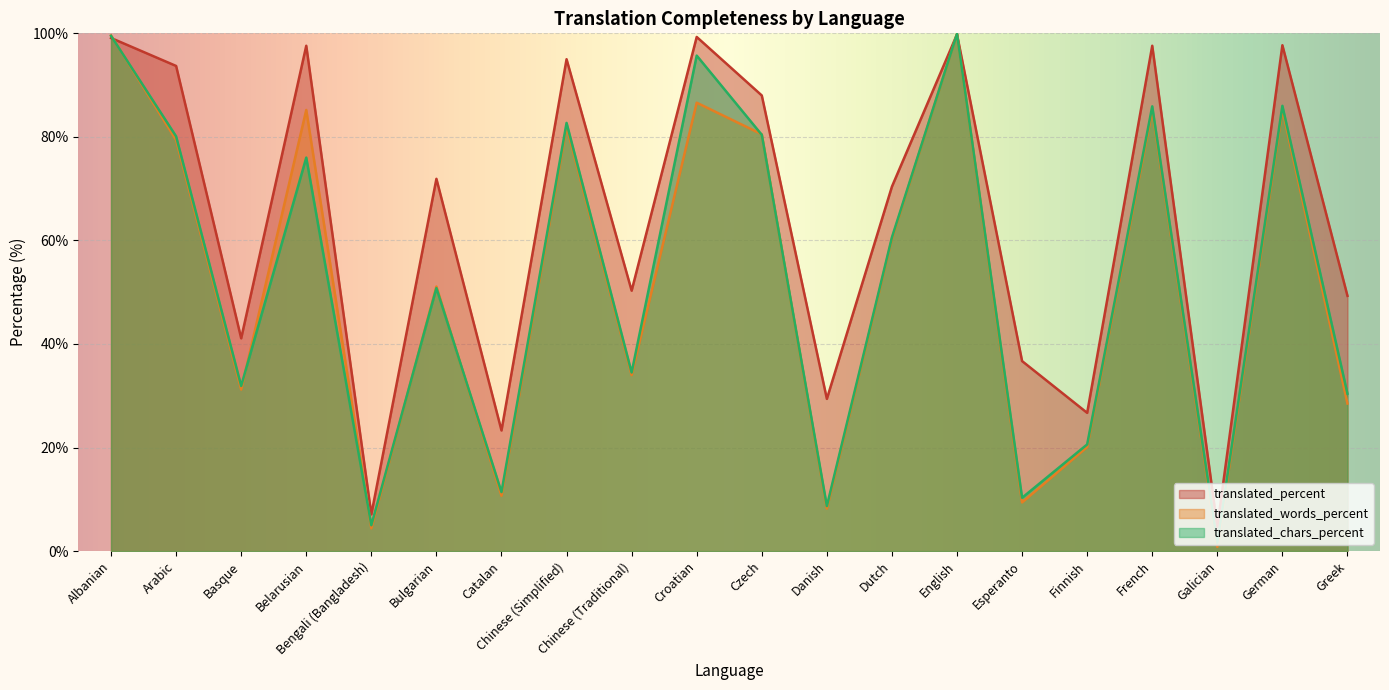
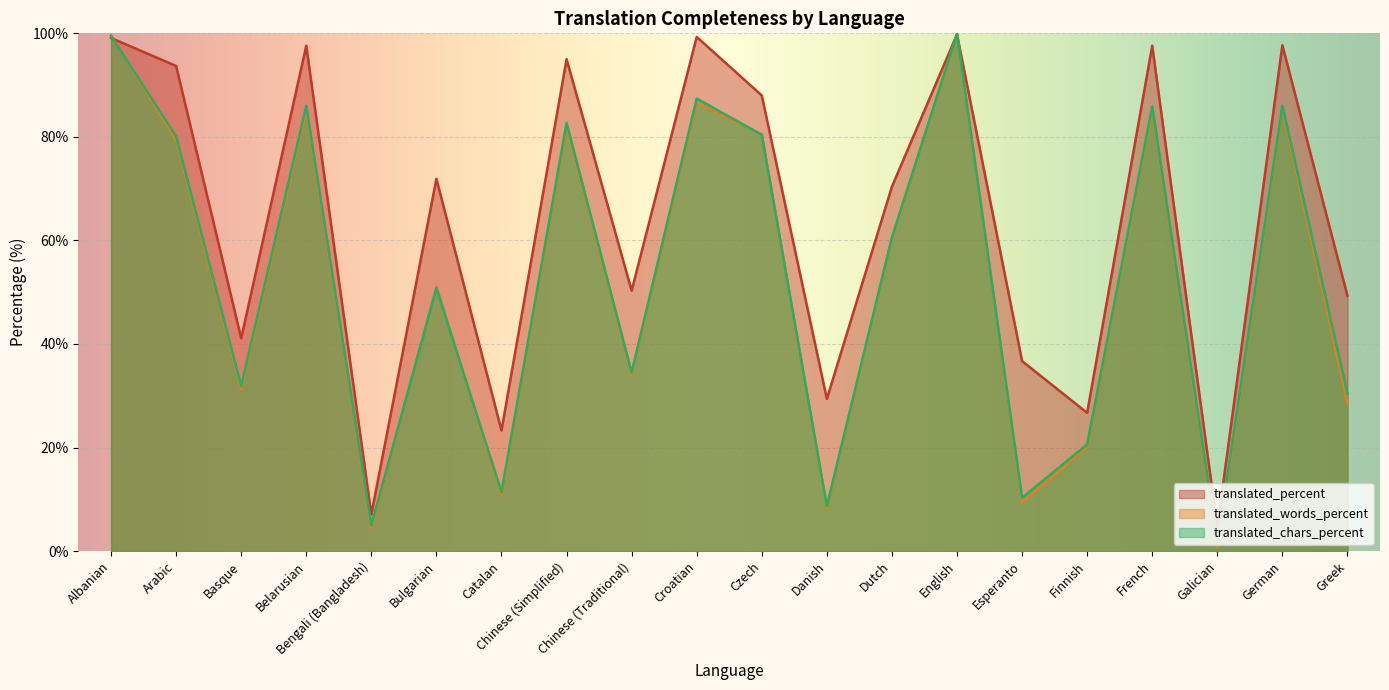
translated_chars_percent, Belarusian: 76% -> 86%
translated_chars_percent, Croatian: 96% -> 87%
